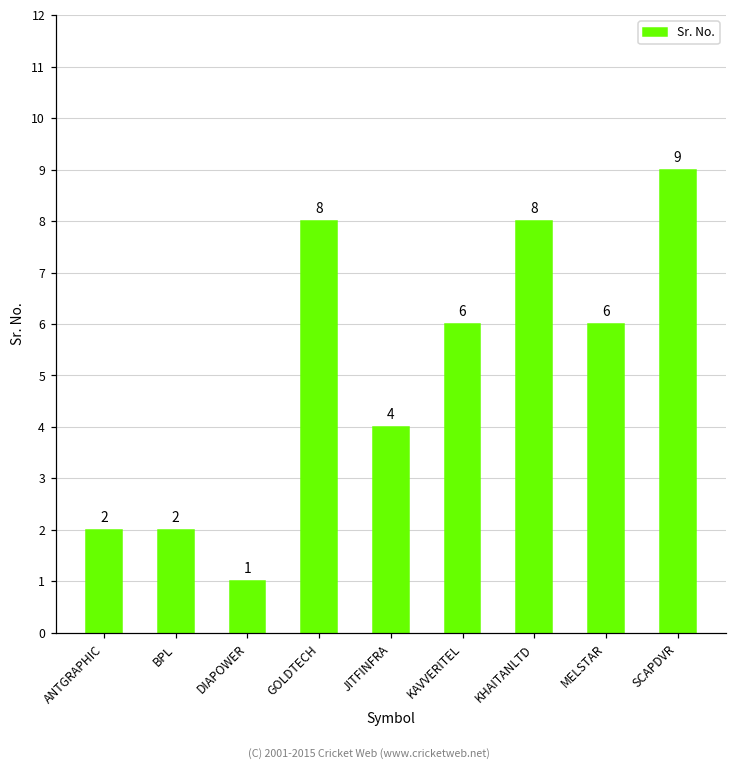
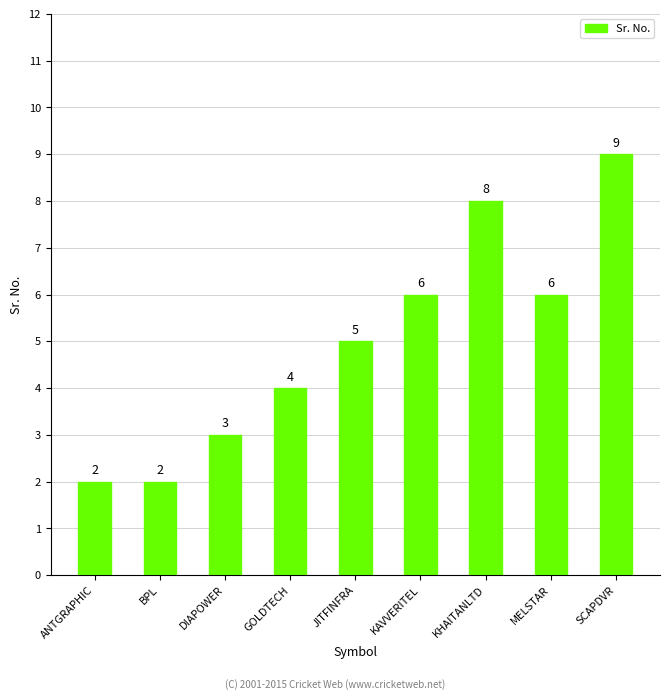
DIAPOWER: 1 -> 3
GOLDTECH: 8 -> 4
JITFINFRA: 4 -> 5
